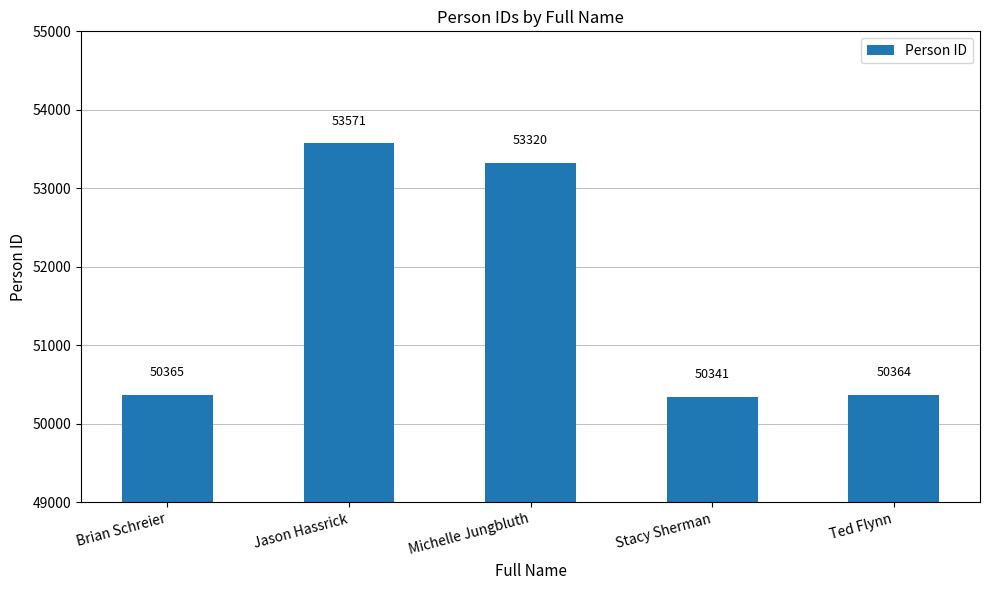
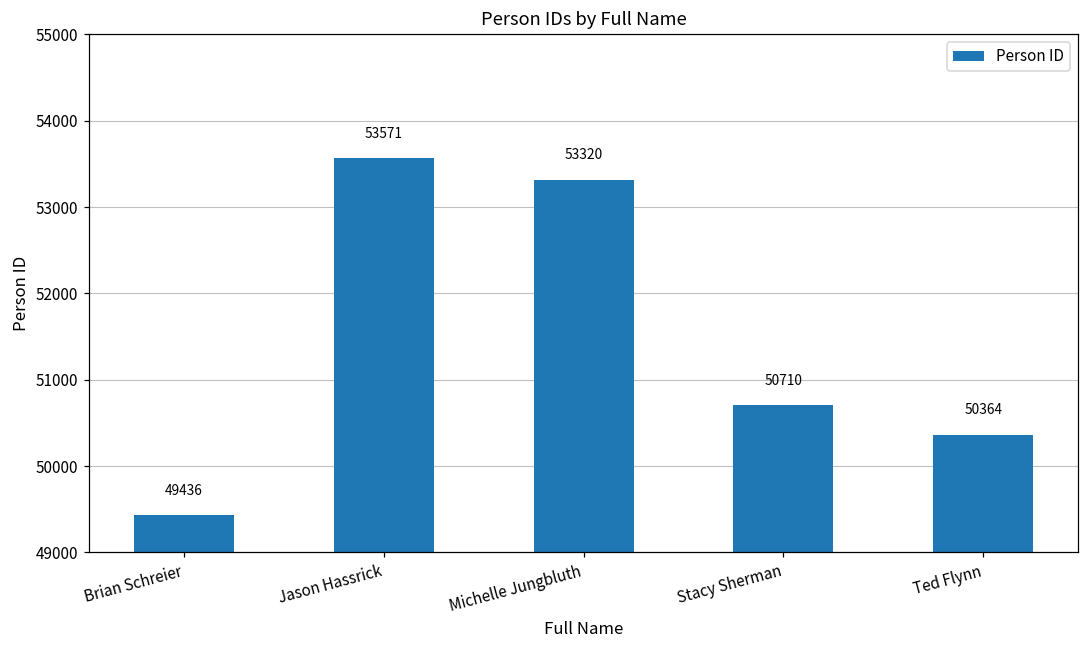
Brian Schreier: 50365 -> 49436
Stacy Sherman: 50341 -> 50710
